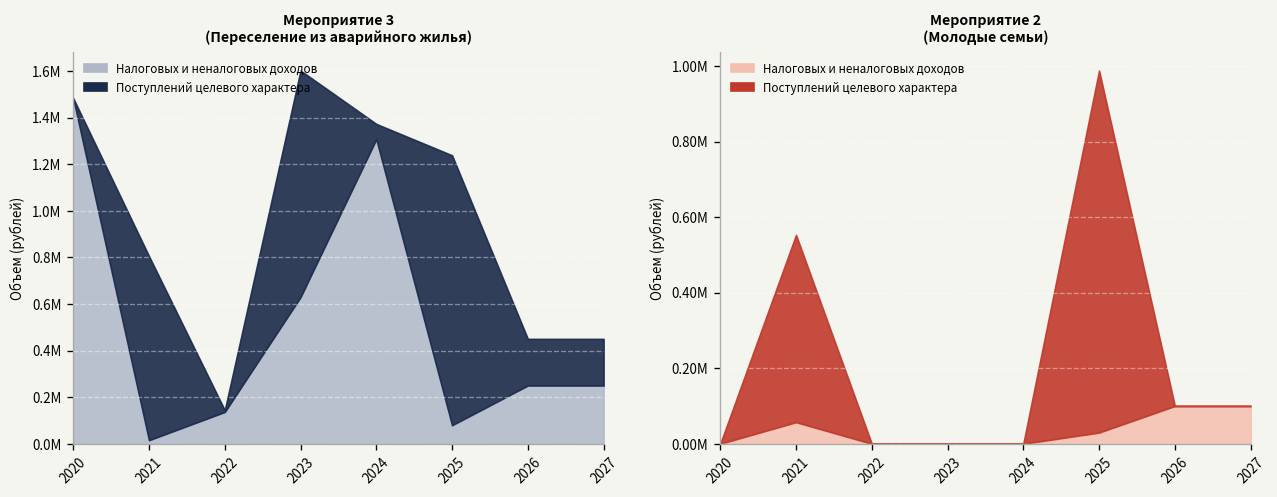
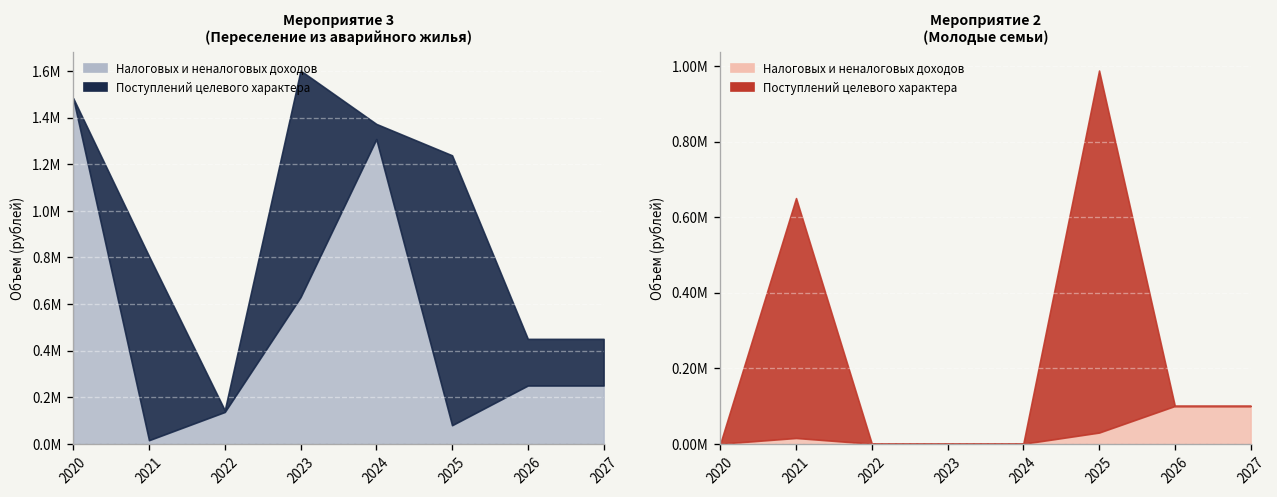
Мероприятие 2 (Молодые семьи), Налоговых и неналоговых доходов, 2021: 60000 -> 20000
Мероприятие 2 (Молодые семьи), Поступлений целевого характера, 2021: 500000 -> 630000
